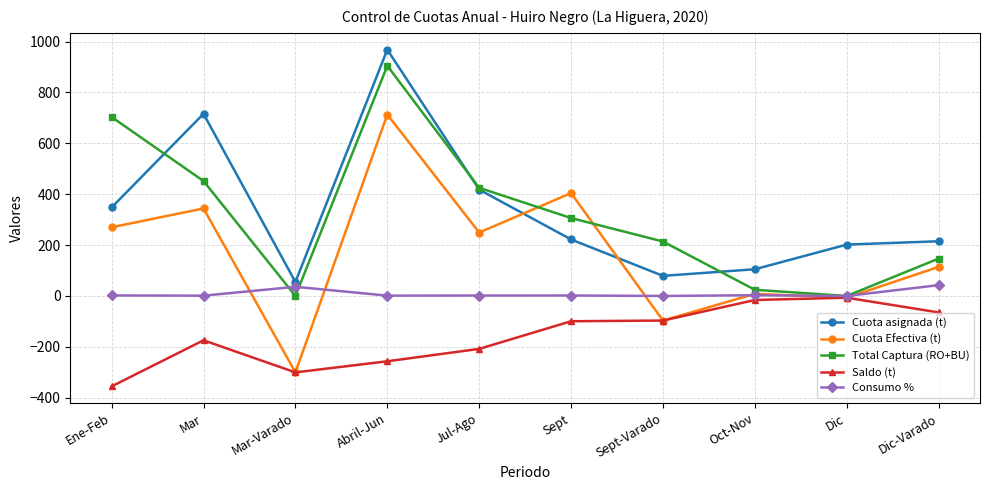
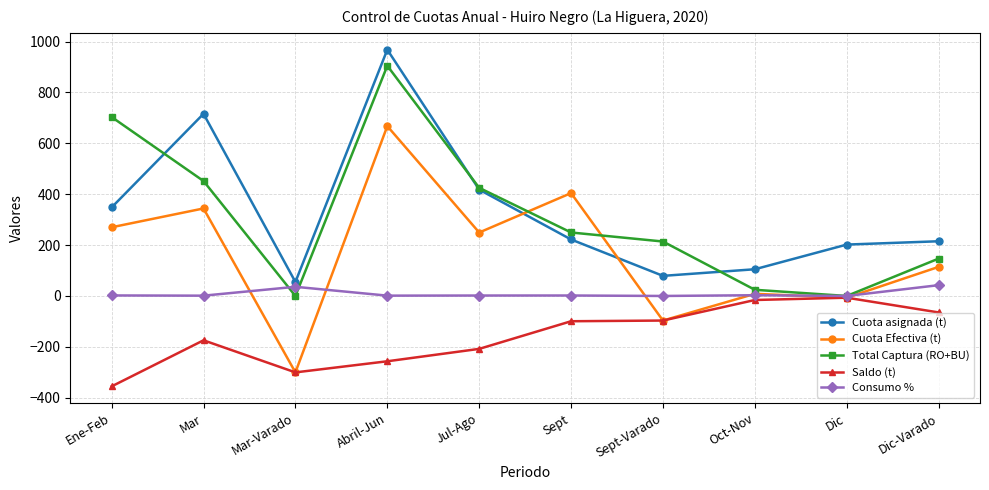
Cuota Efectiva (t), Abril-Jun: 710 -> 670
Total Captura (RO+BU), Sept: 310 -> 250
